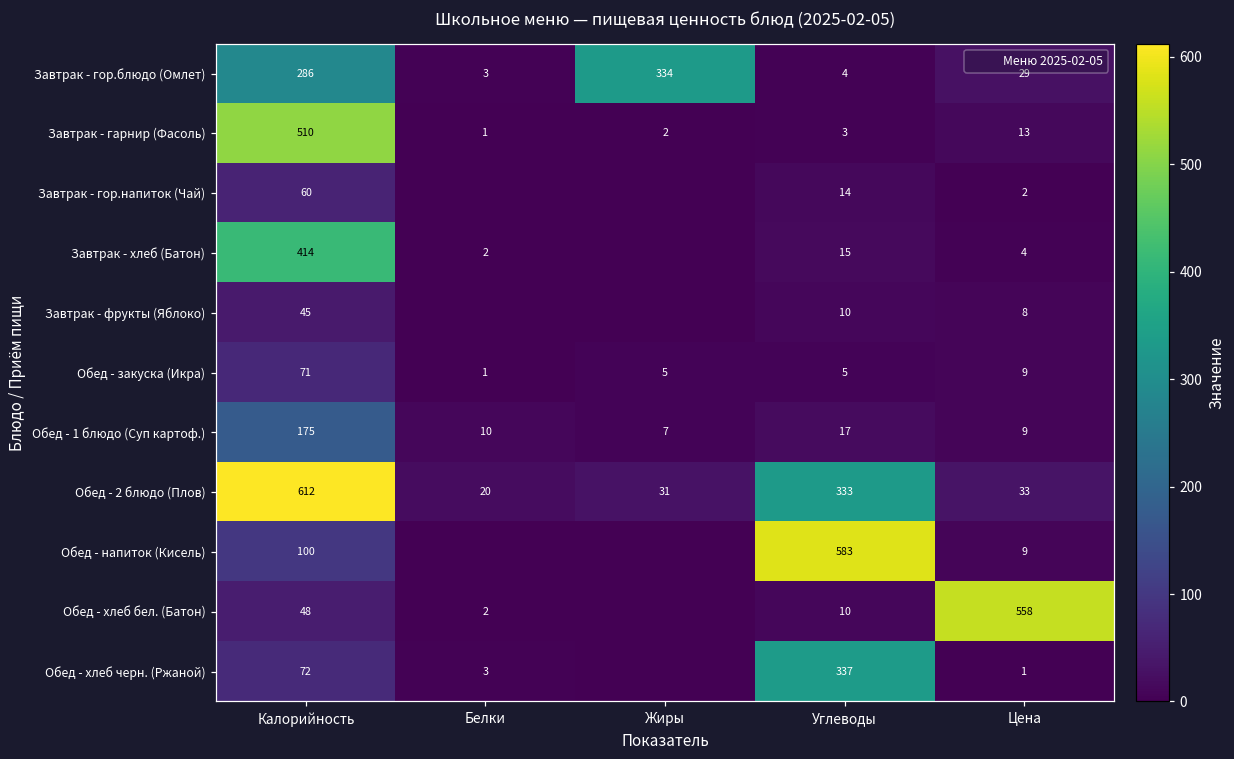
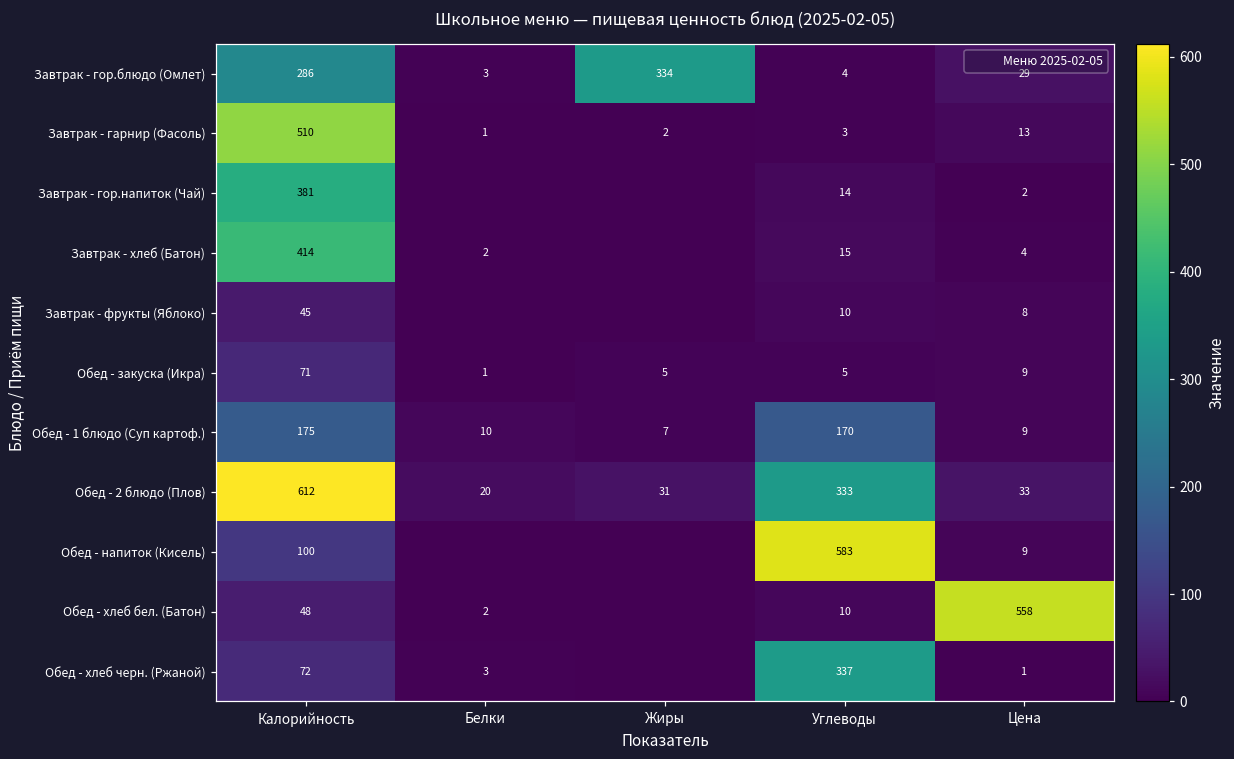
Завтрак - гор.напиток (Чай), Калорийность: 60 -> 381
Обед - 1 блюдо (Суп картоф.), Углеводы: 17 -> 170
